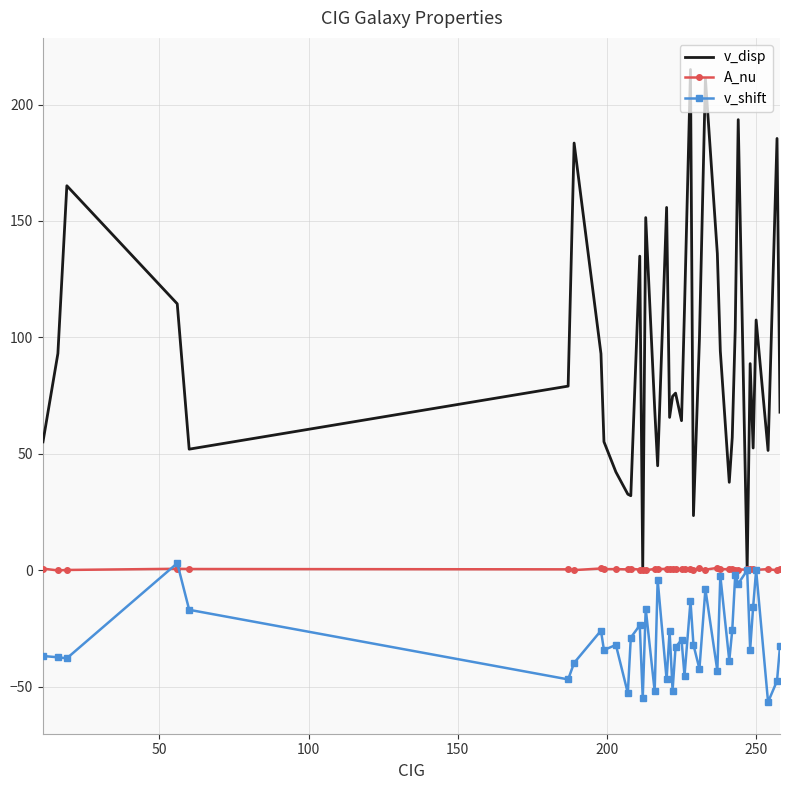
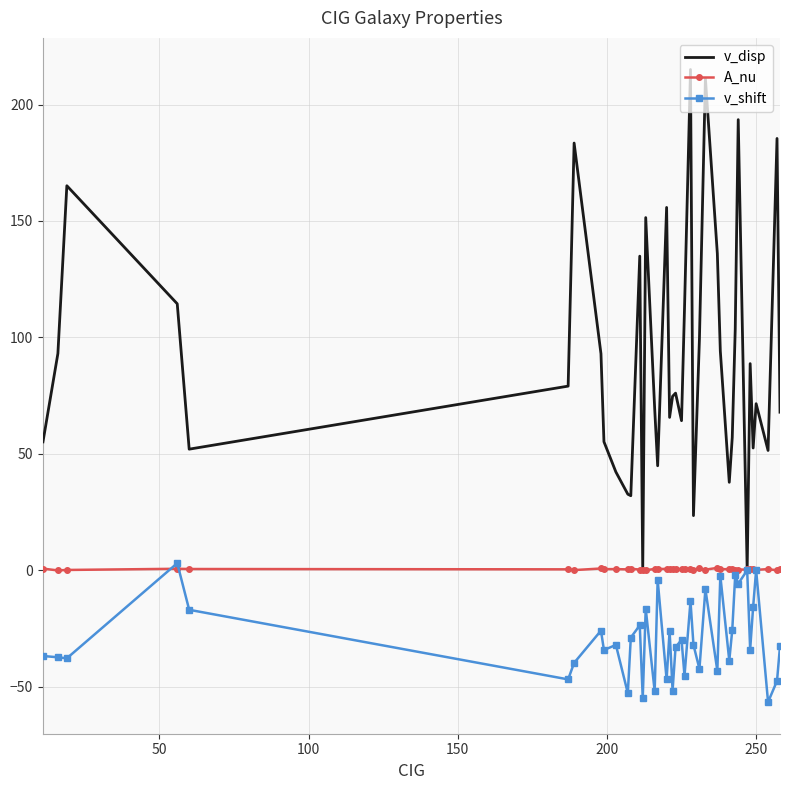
v_disp, 250: 107 -> 72
